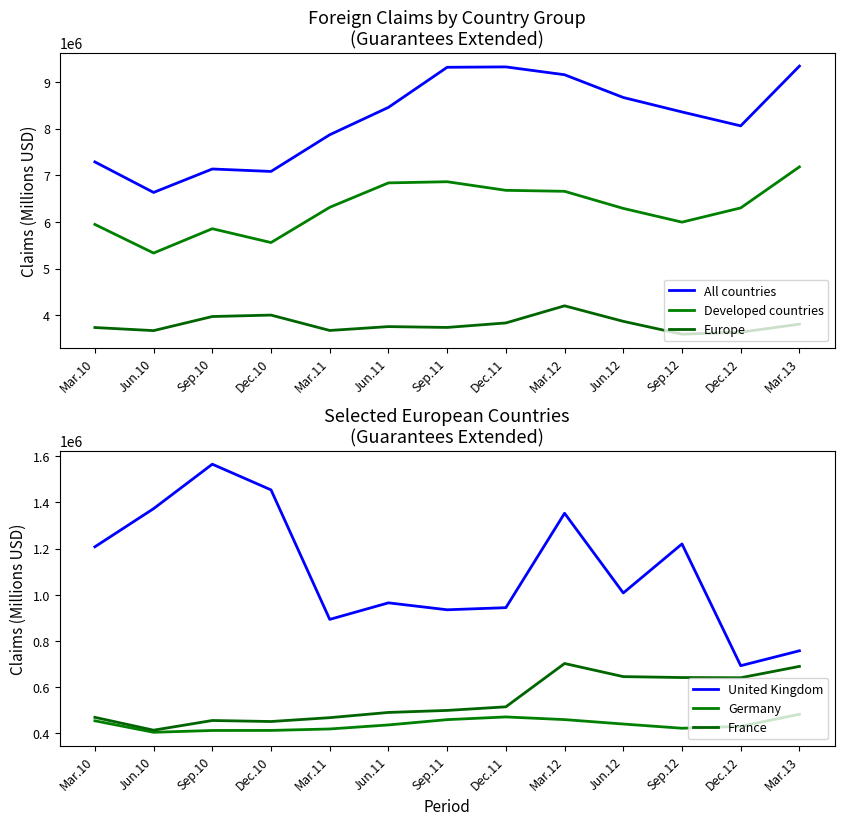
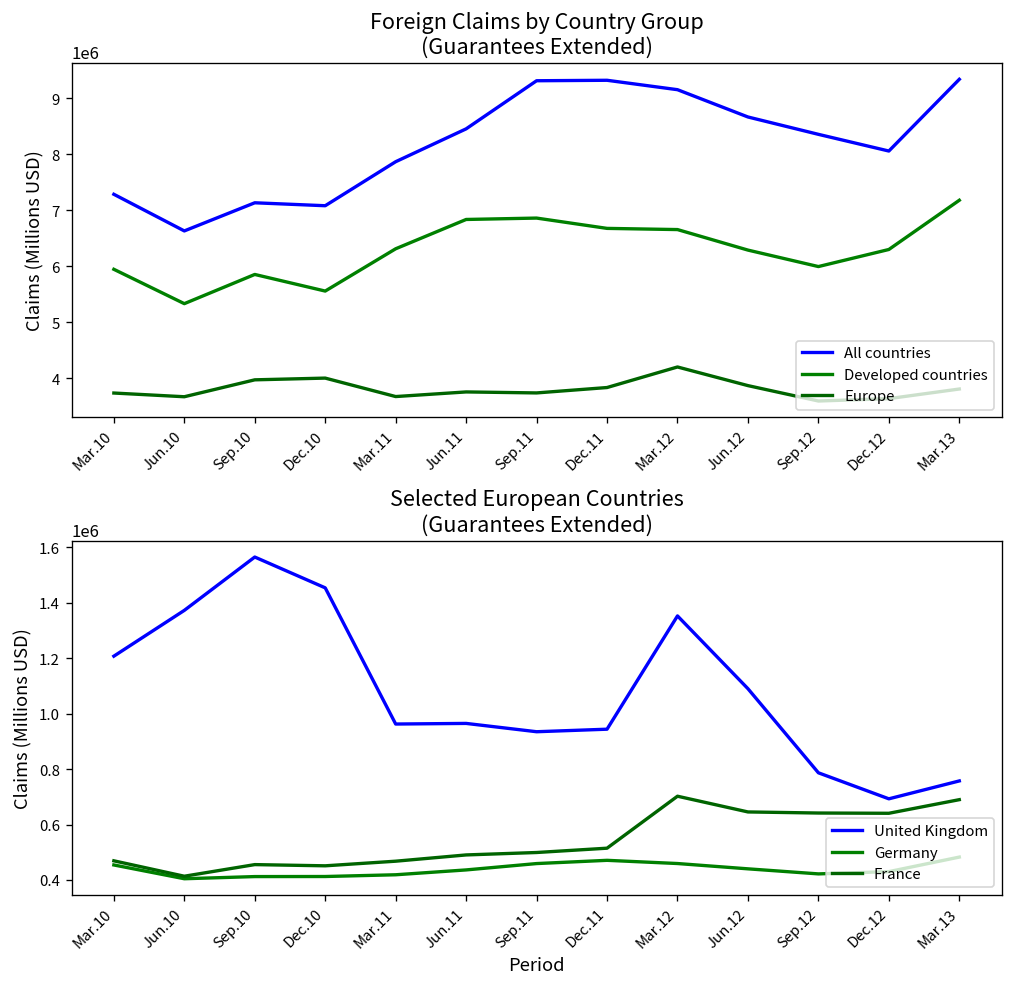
Selected European Countries (Guarantees Extended), United Kingdom, Mar.11: 890000 -> 960000
Selected European Countries (Guarantees Extended), United Kingdom, Jun.12: 1010000 -> 1090000
Selected European Countries (Guarantees Extended), United Kingdom, Sep.12: 1220000 -> 790000
